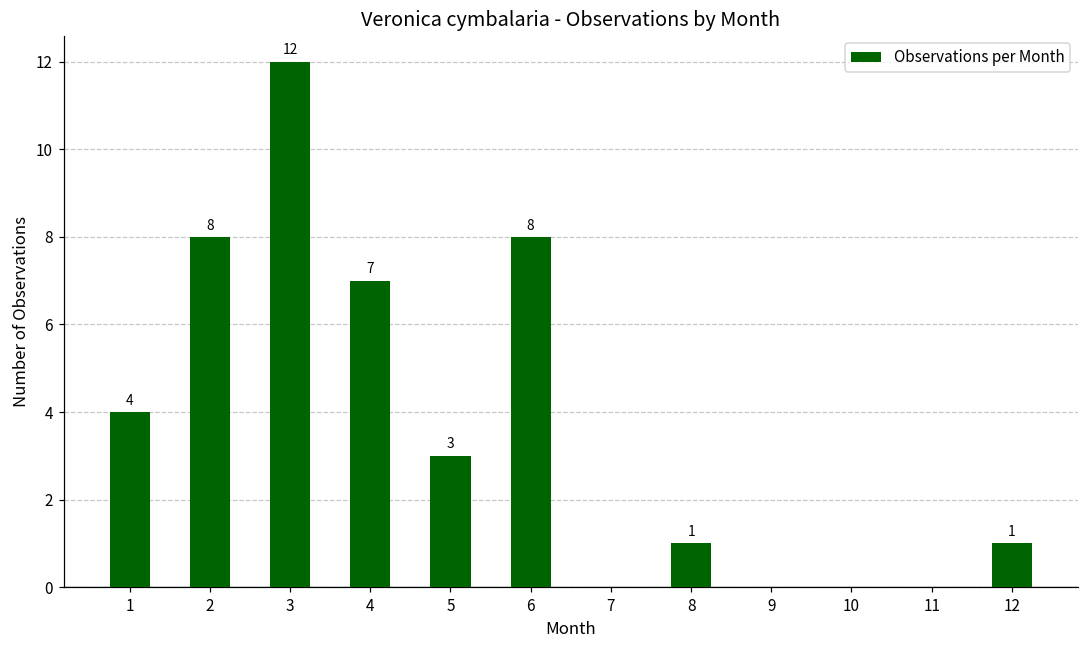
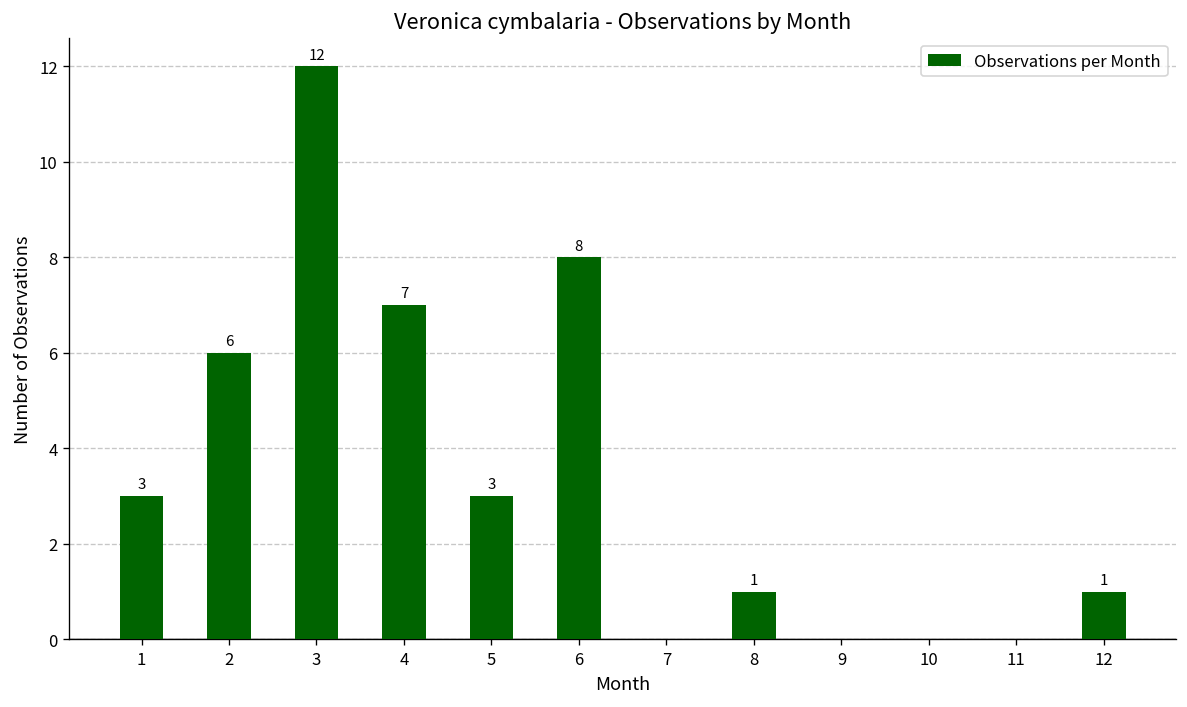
1: 4 -> 3
2: 8 -> 6
